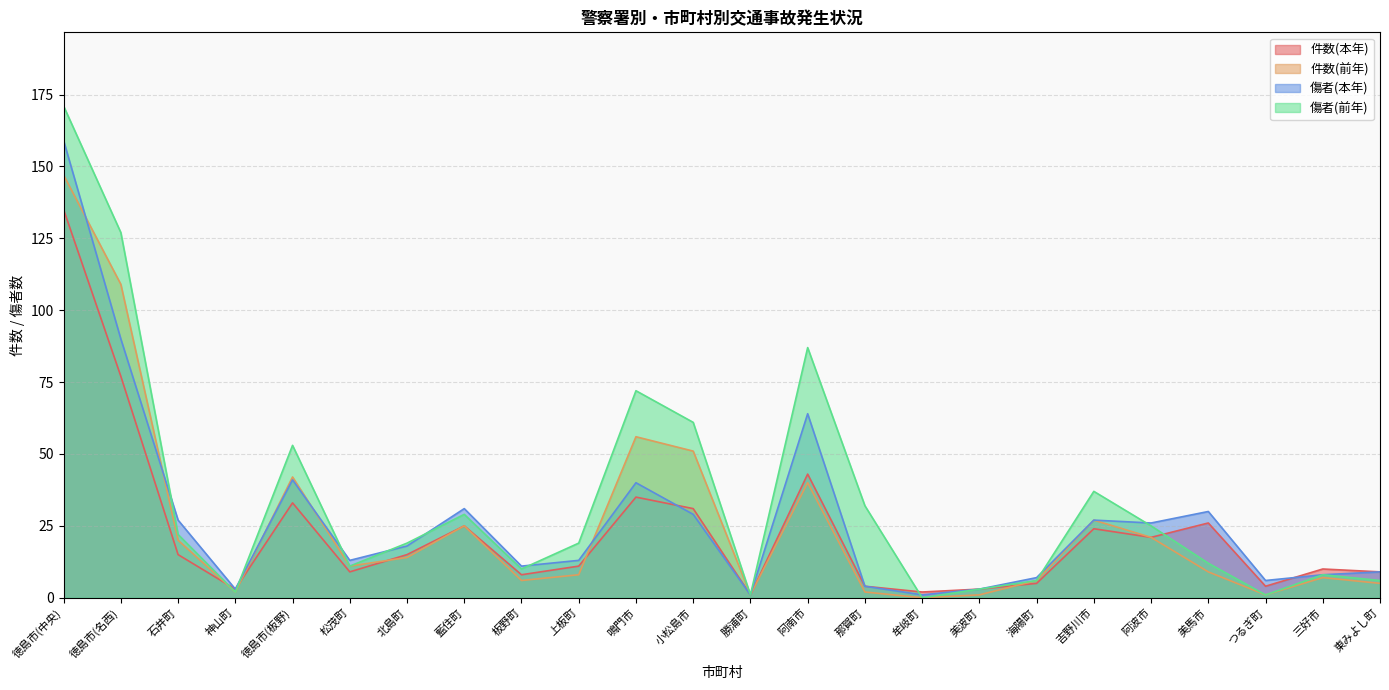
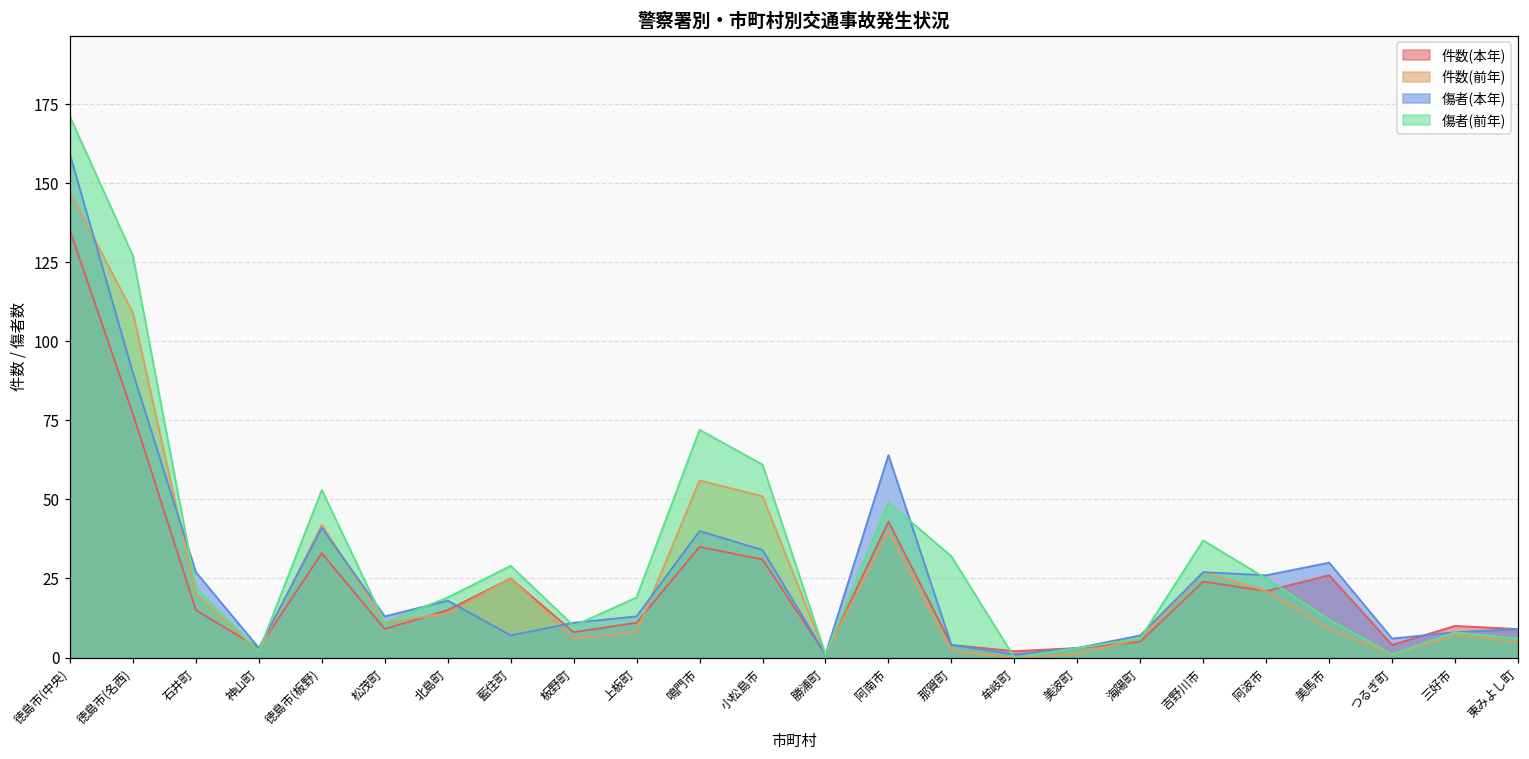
傷者(本年), 藍住町: 31 -> 7
傷者(本年), 小松島市: 29 -> 34
傷者(前年), 阿南市: 87 -> 49
